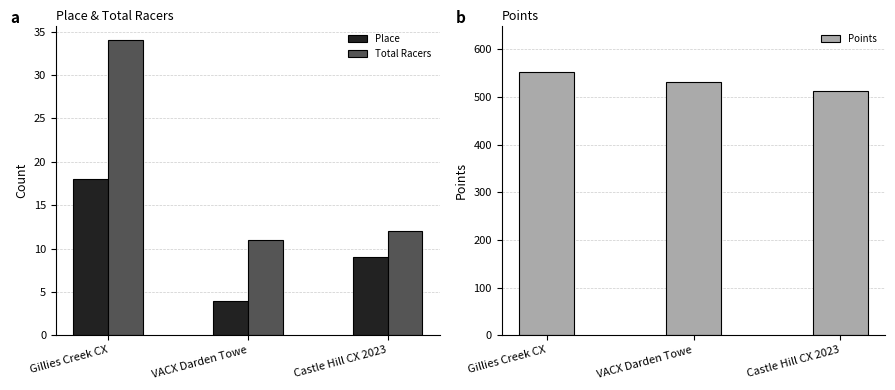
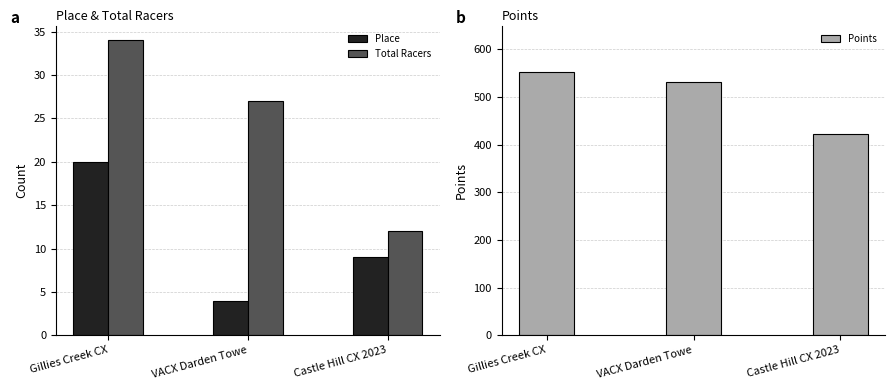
Place & Total Racers, Place, Gillies Creek CX: 18 -> 20
Place & Total Racers, Total Racers, VACX Darden Towe: 11 -> 27
Points, Castle Hill CX 2023: 510 -> 420
